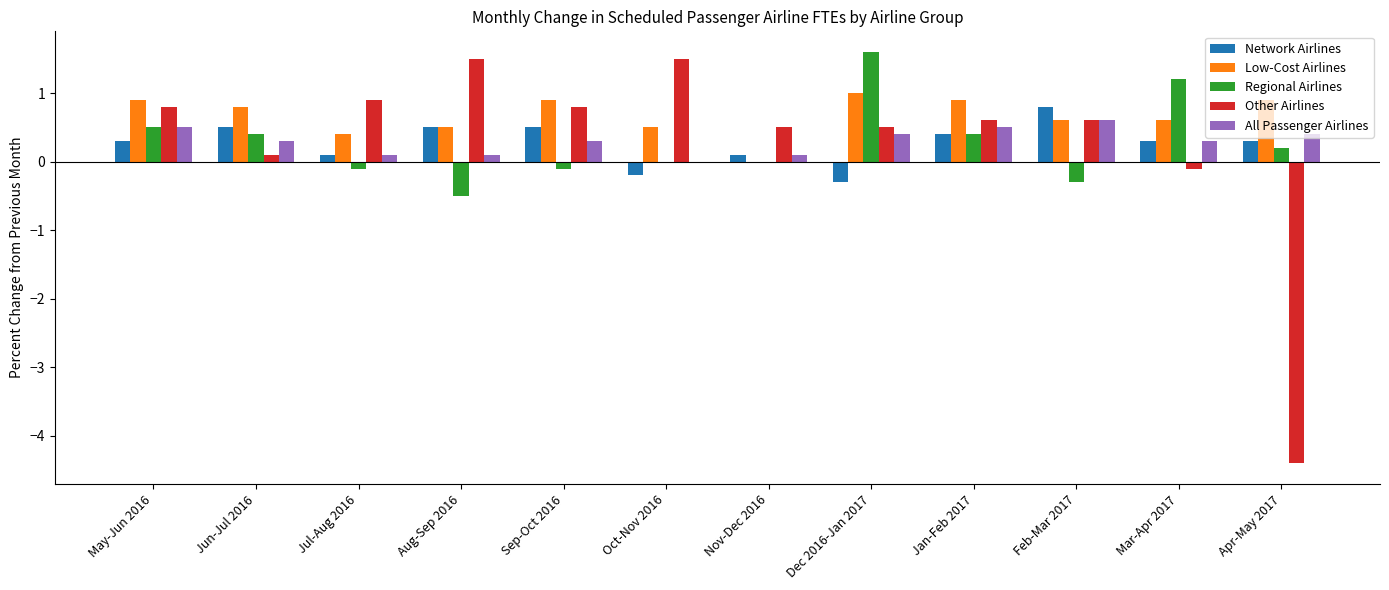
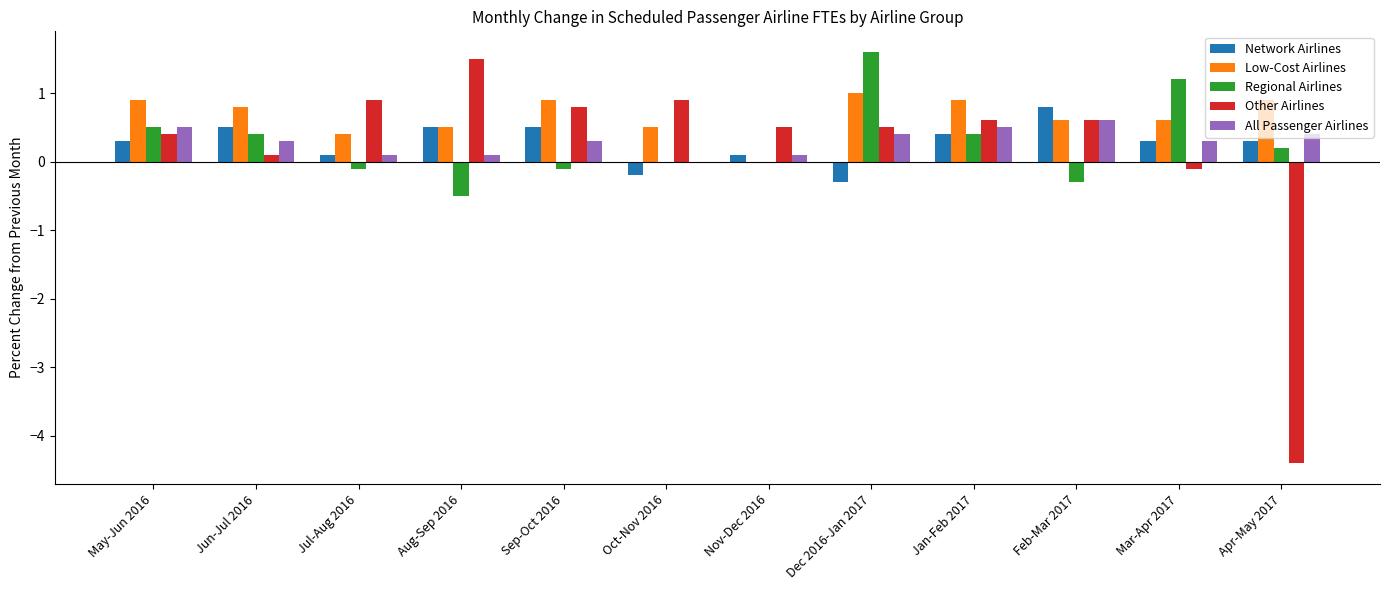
Other Airlines, May-Jun 2016: 0.8 -> 0.4
Other Airlines, Oct-Nov 2016: 1.5 -> 0.9
